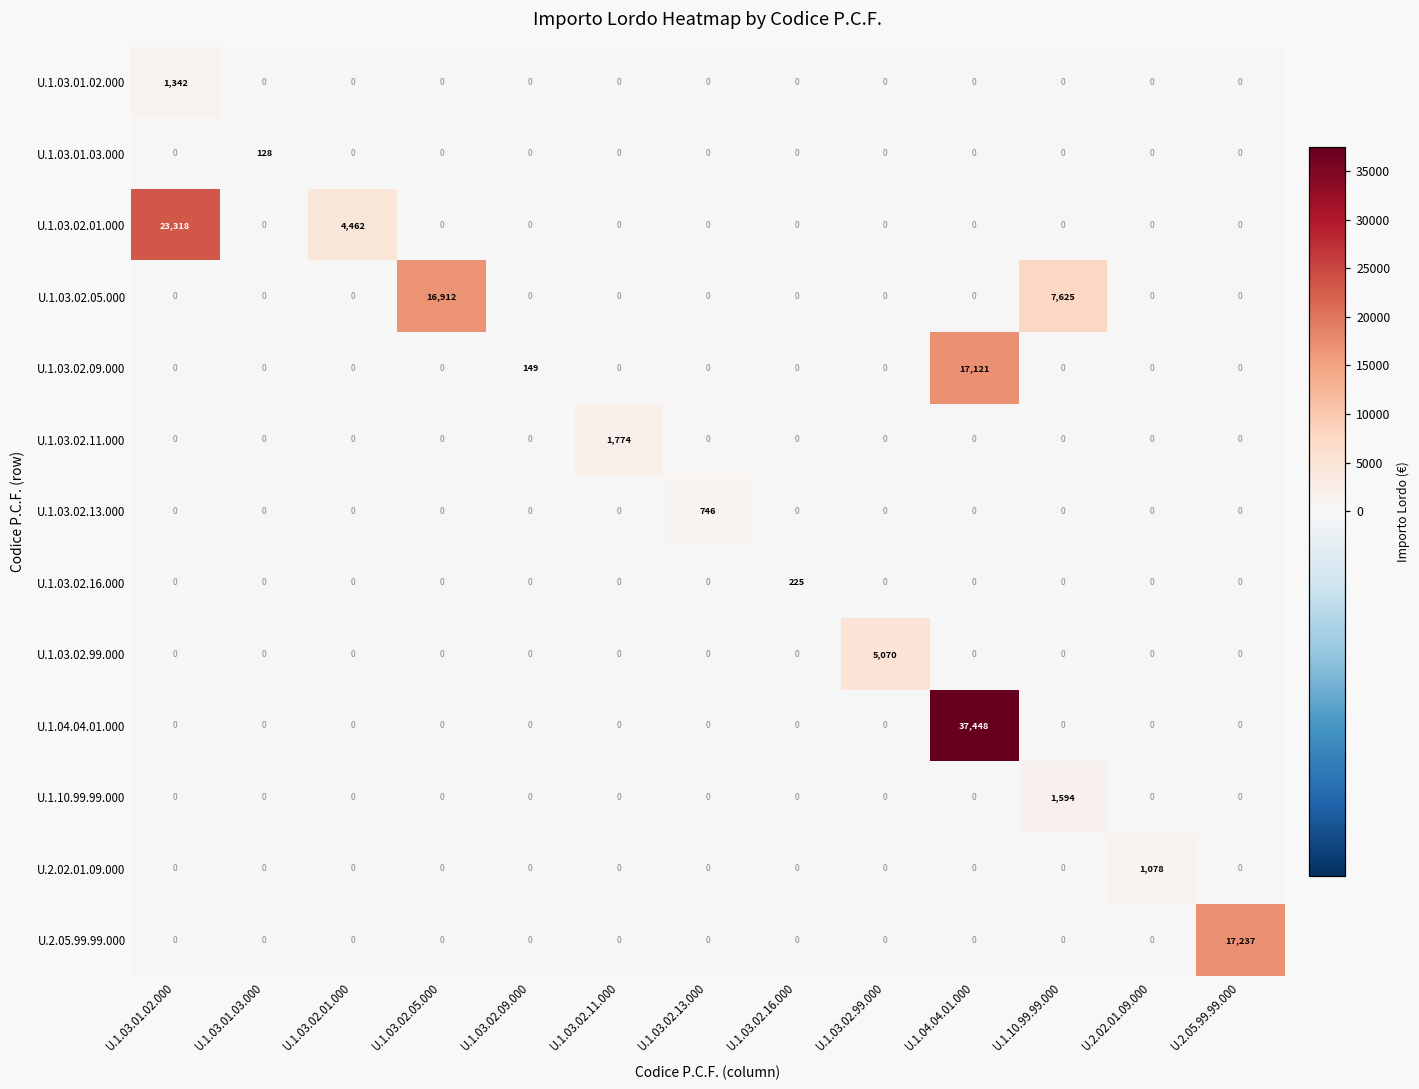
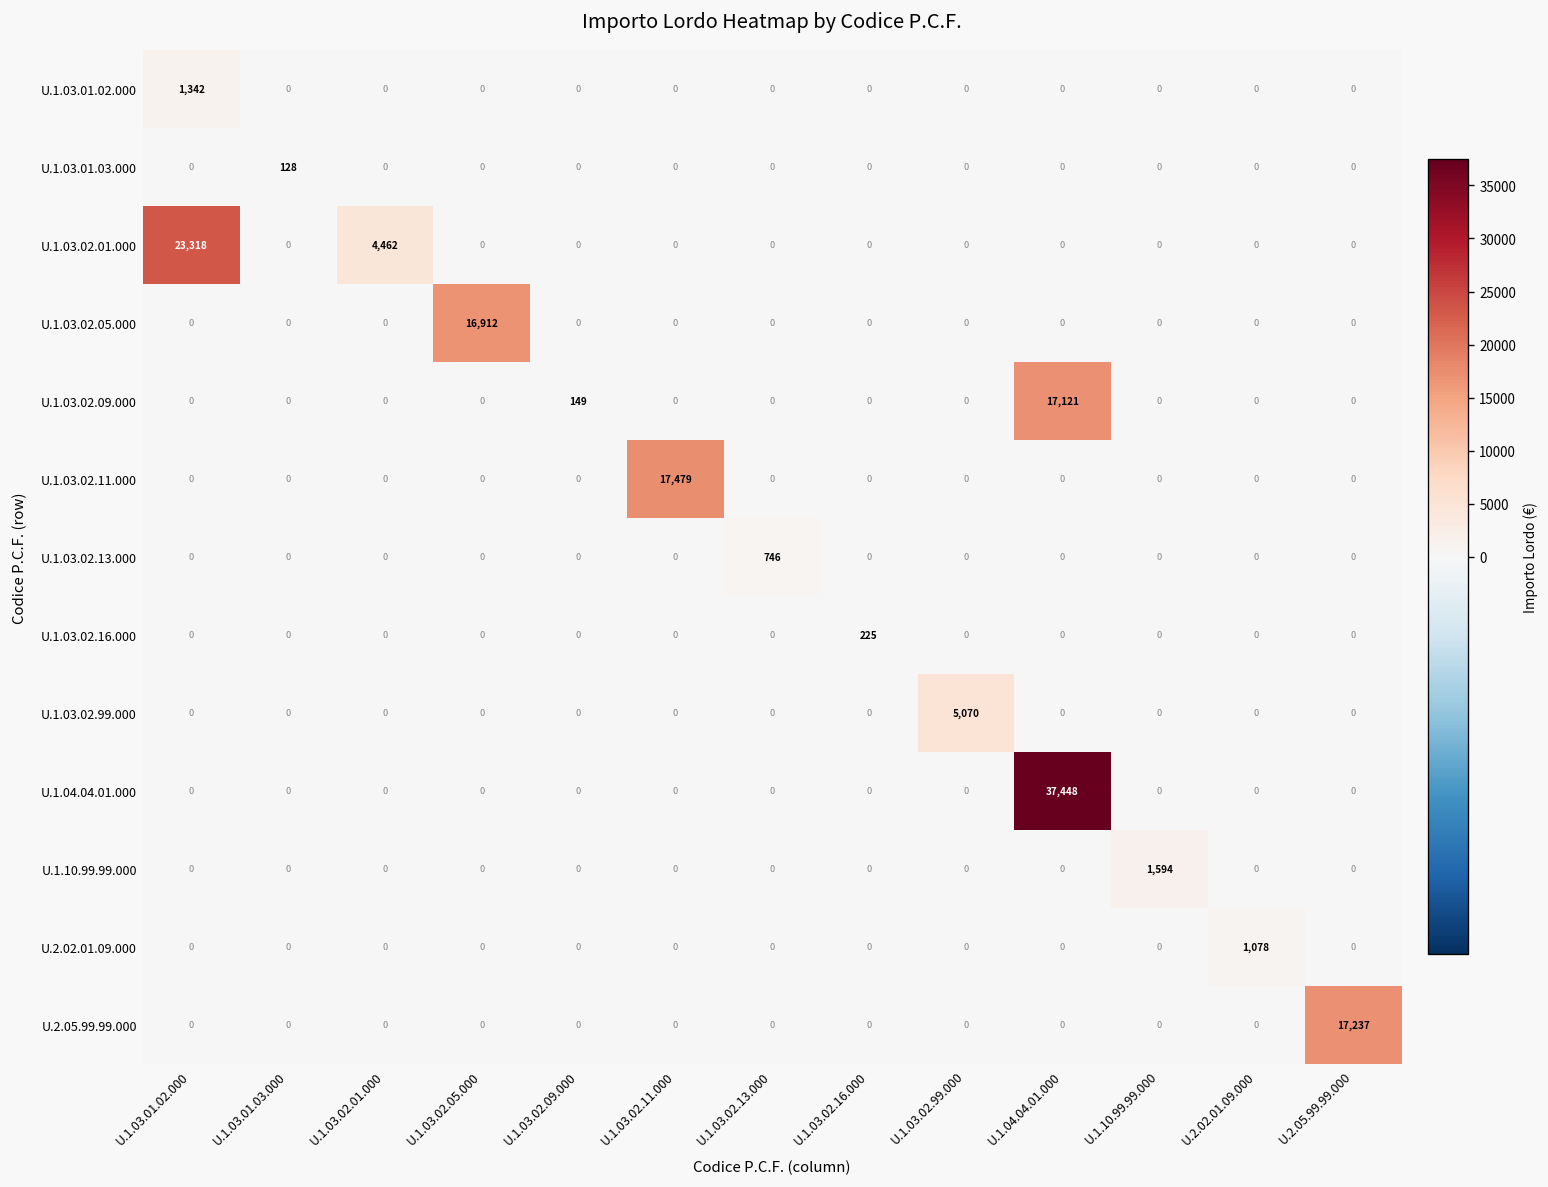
U.1.03.02.05.000, U.1.10.99.99.000: 7,625 -> 0
U.1.03.02.11.000, U.1.03.02.11.000: 1,774 -> 17,479
